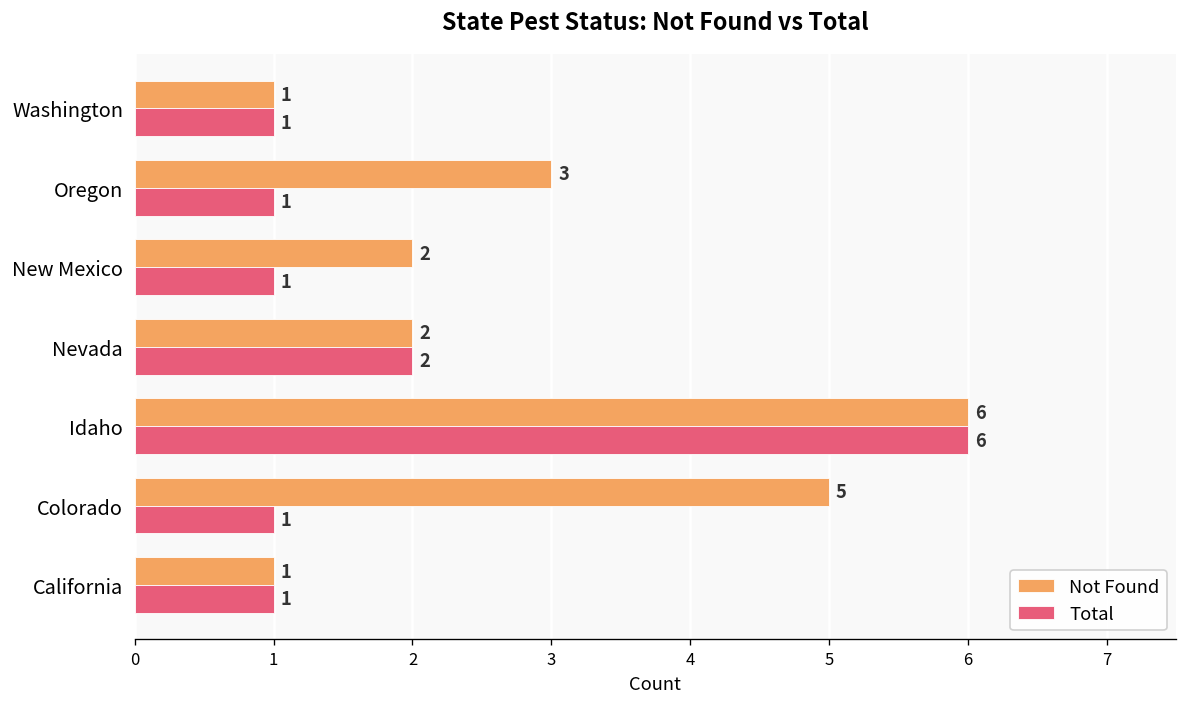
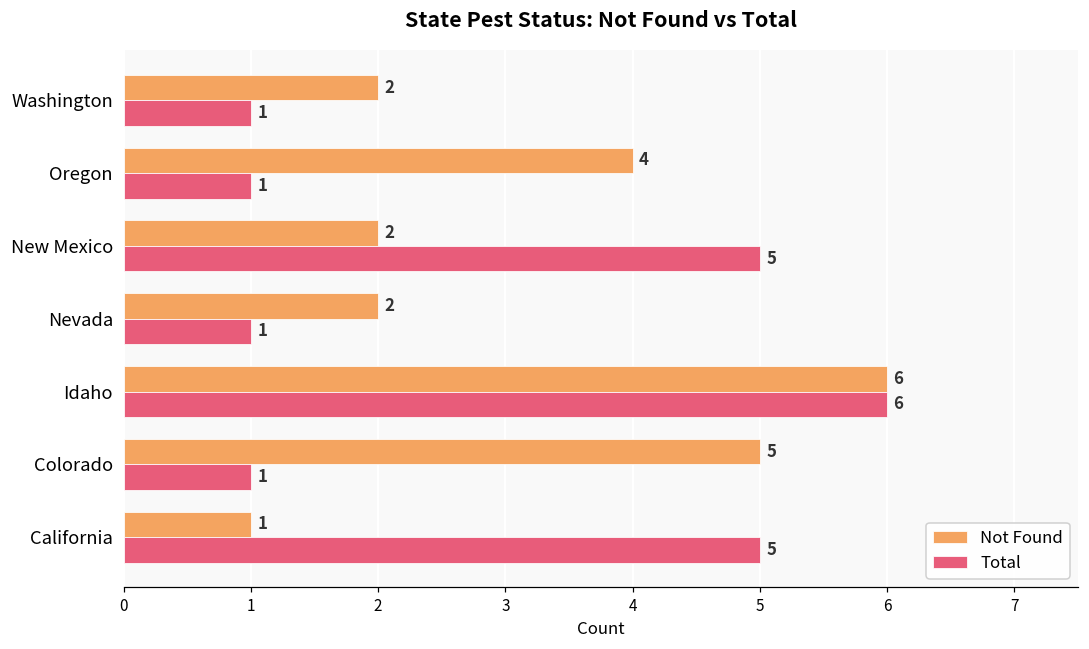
Not Found, Washington: 1 -> 2
Not Found, Oregon: 3 -> 4
Total, New Mexico: 1 -> 5
Total, Nevada: 2 -> 1
Total, California: 1 -> 5
